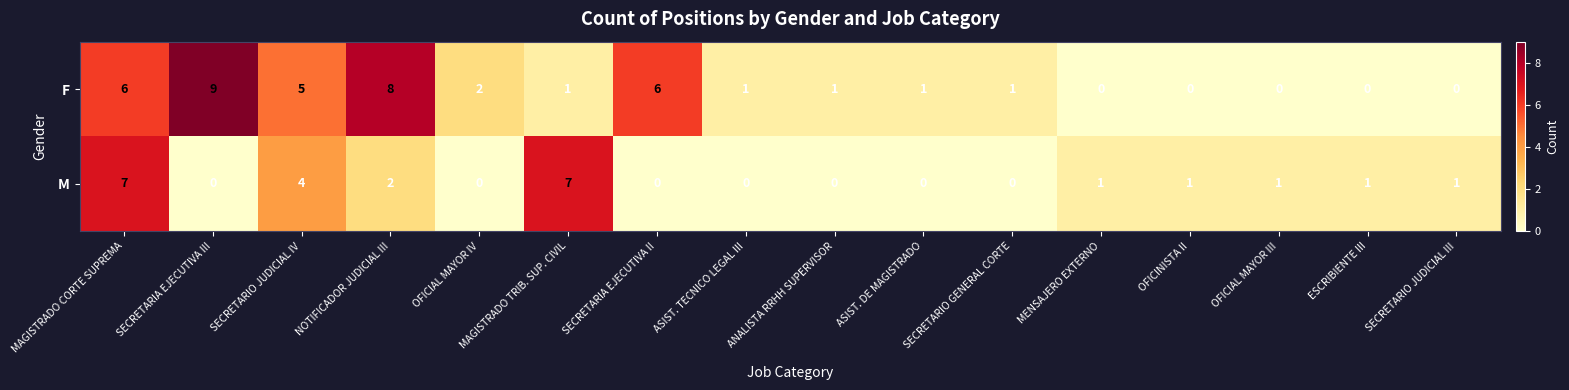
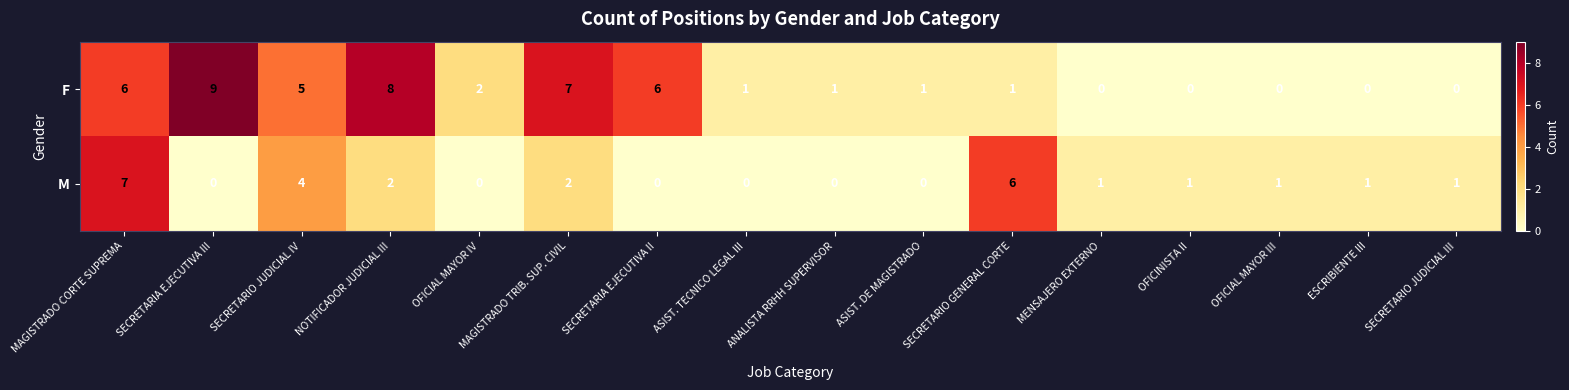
F, MAGISTRADO TRIB. SUP. CIVIL: 1 -> 7
M, MAGISTRADO TRIB. SUP. CIVIL: 7 -> 2
M, SECRETARIO GENERAL CORTE: 0 -> 6
